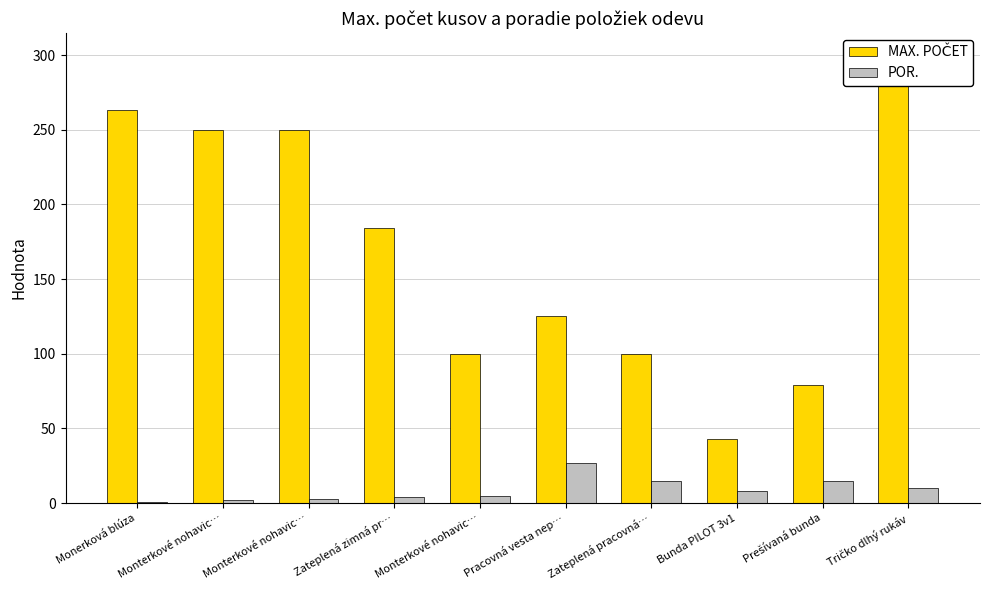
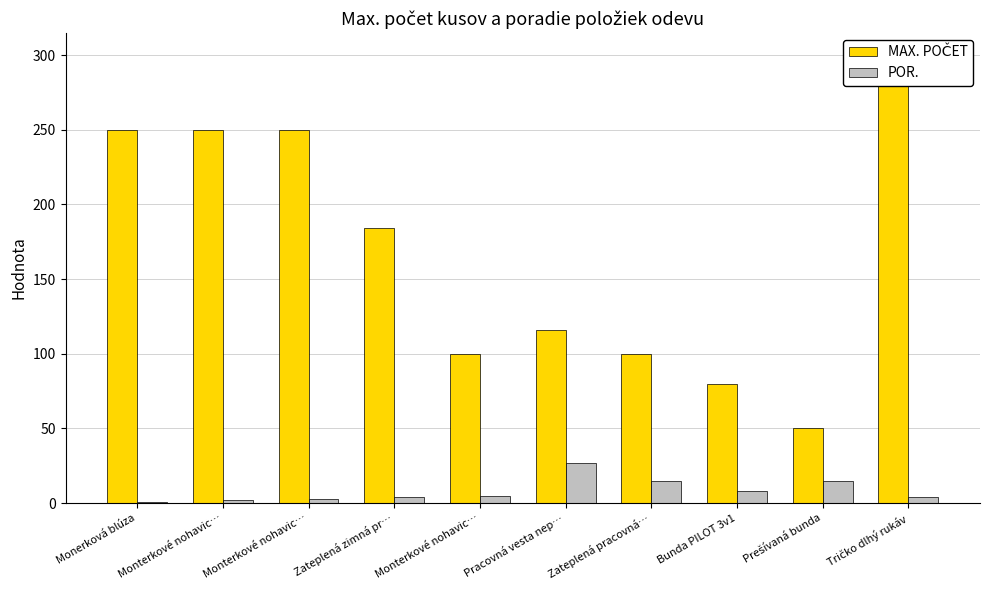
MAX. POČET, Monerková blúza: 263 -> 250
MAX. POČET, Pracovná vesta nep…: 125 -> 116
MAX. POČET, Bunda PILOT 3v1: 43 -> 80
MAX. POČET, Prešívaná bunda: 79 -> 50
POR., Tričko dlhý rukáv: 10 -> 4
